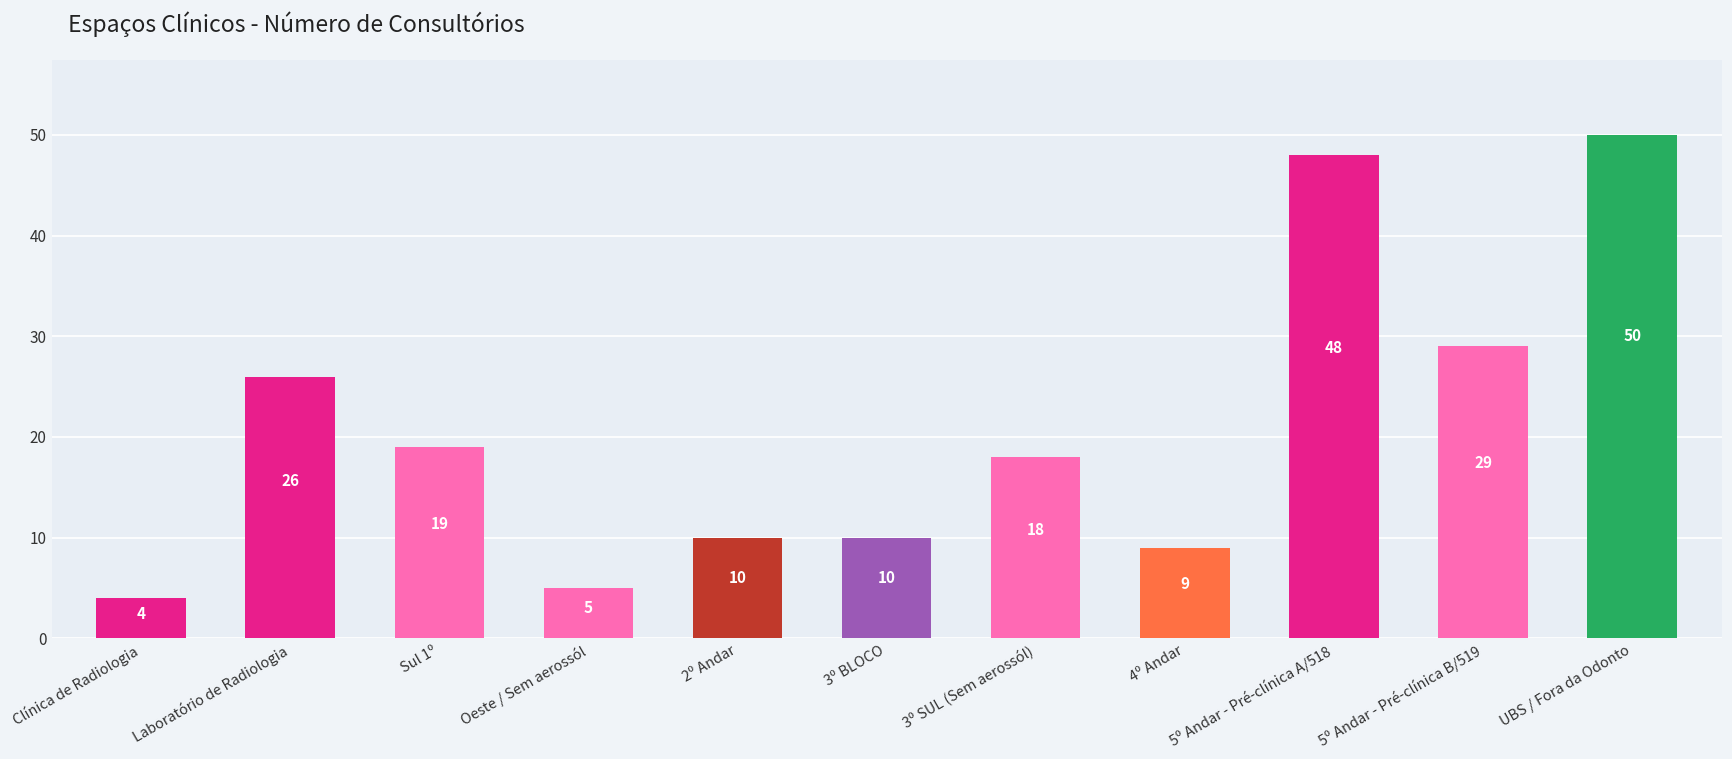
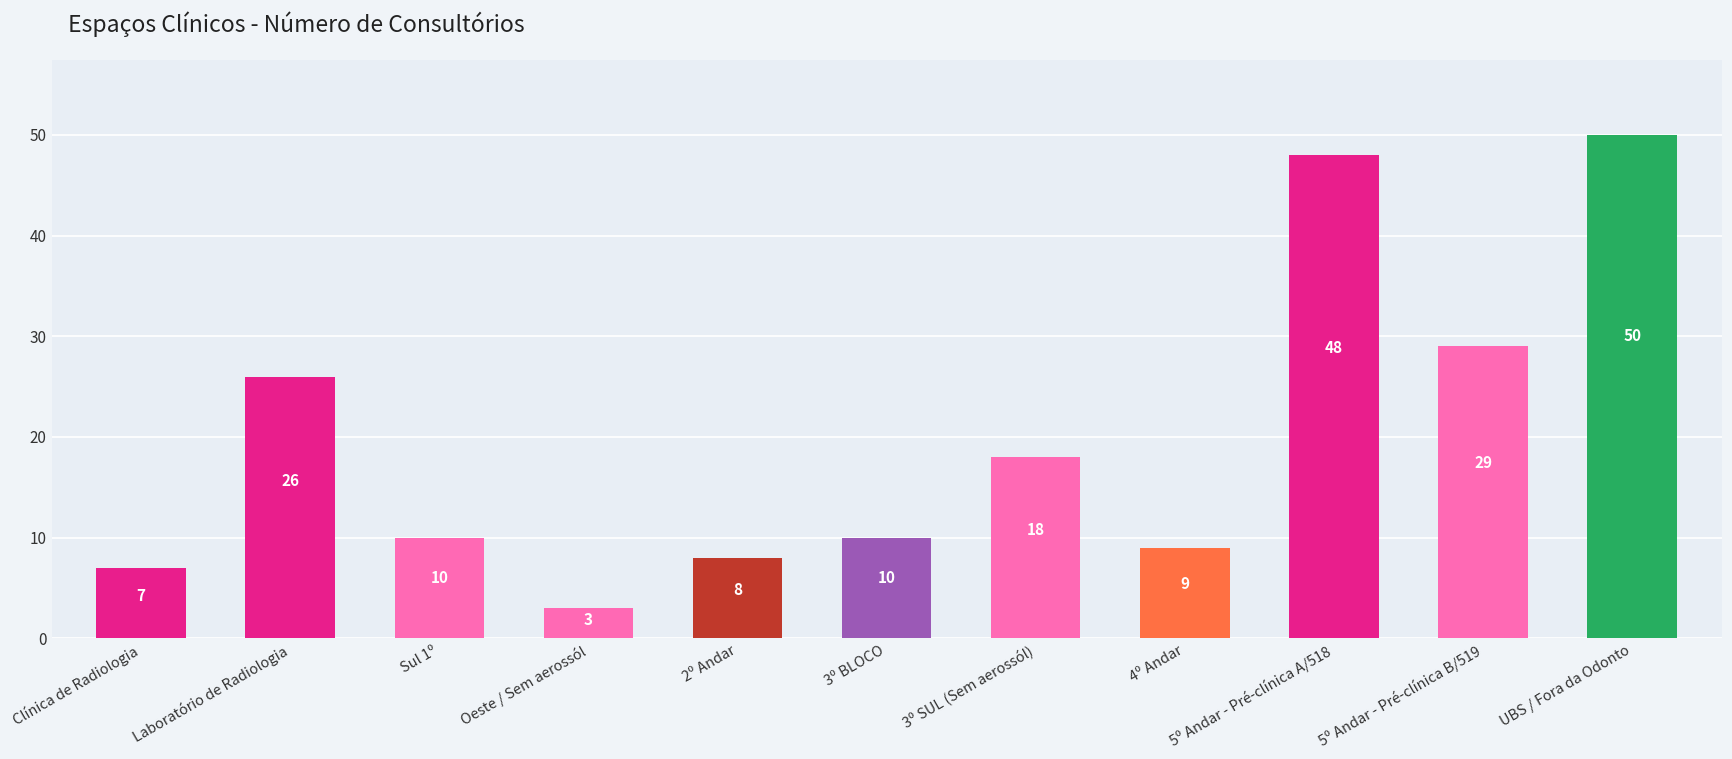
Clínica de Radiologia: 4 -> 7
Sul 1º: 19 -> 10
Oeste / Sem aerossól: 5 -> 3
2º Andar: 10 -> 8
